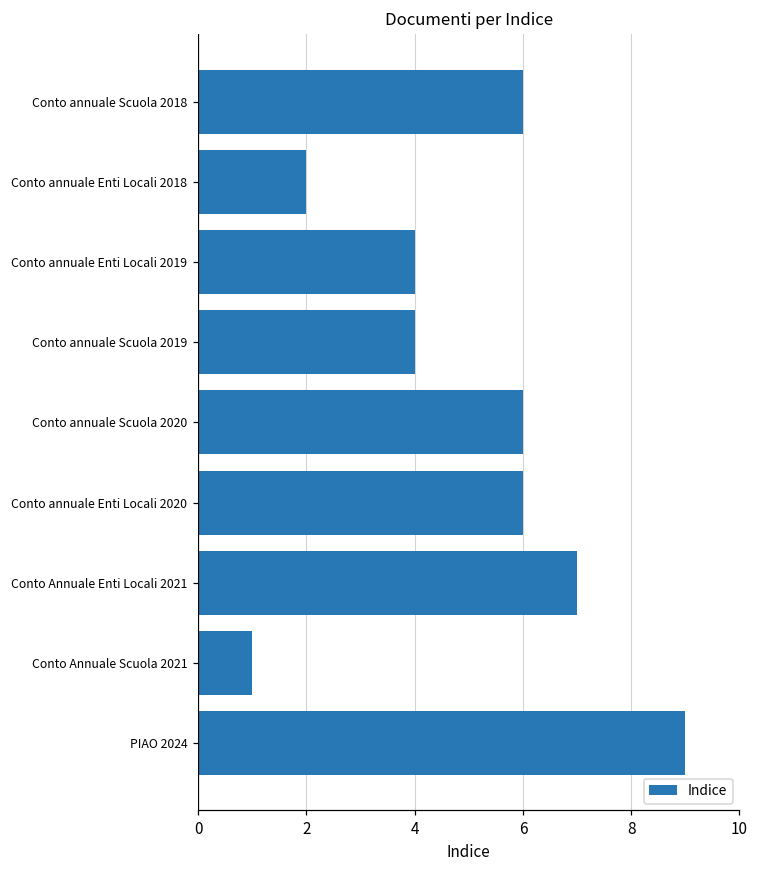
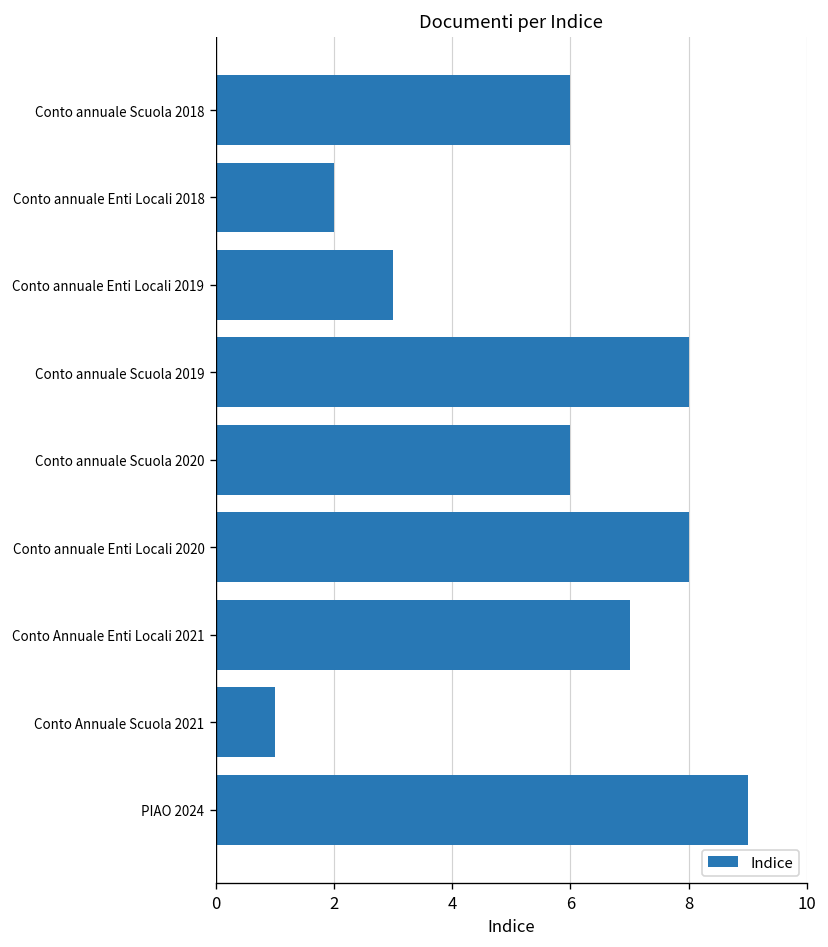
Conto annuale Enti Locali 2019: 4 -> 3
Conto annuale Scuola 2019: 4 -> 8
Conto annuale Enti Locali 2020: 6 -> 8
